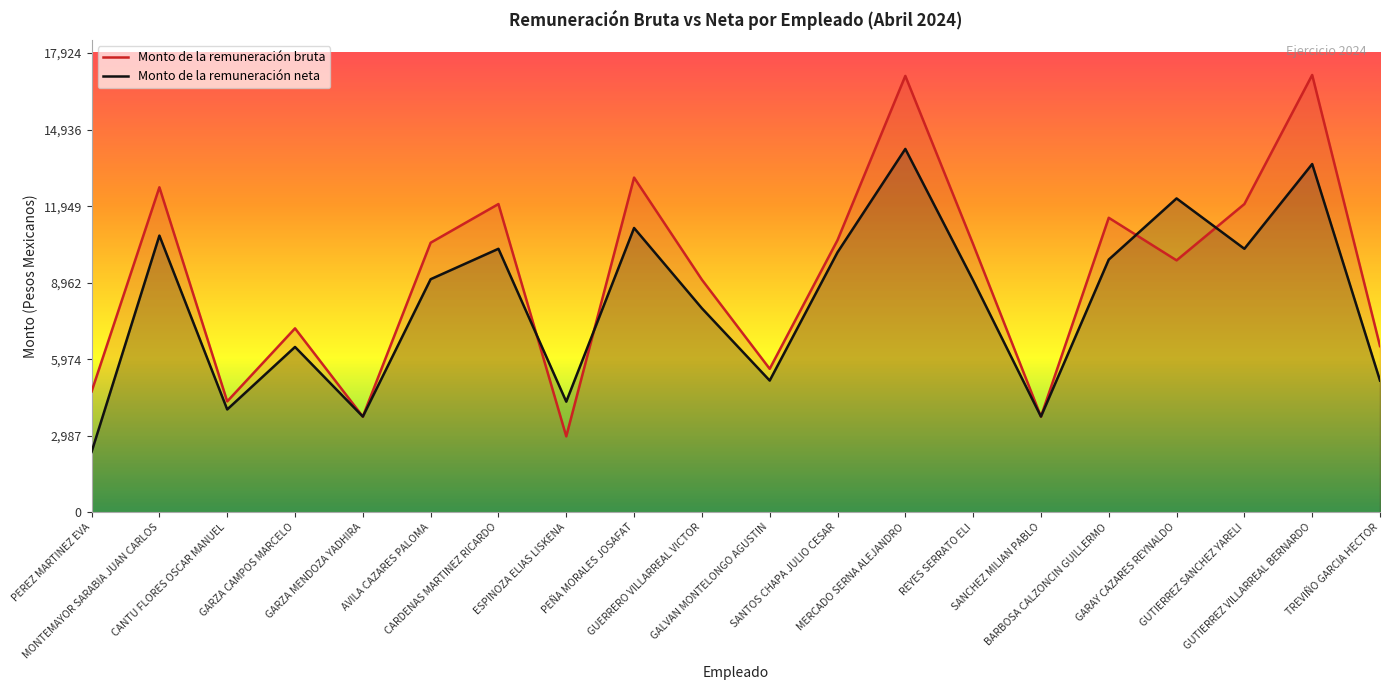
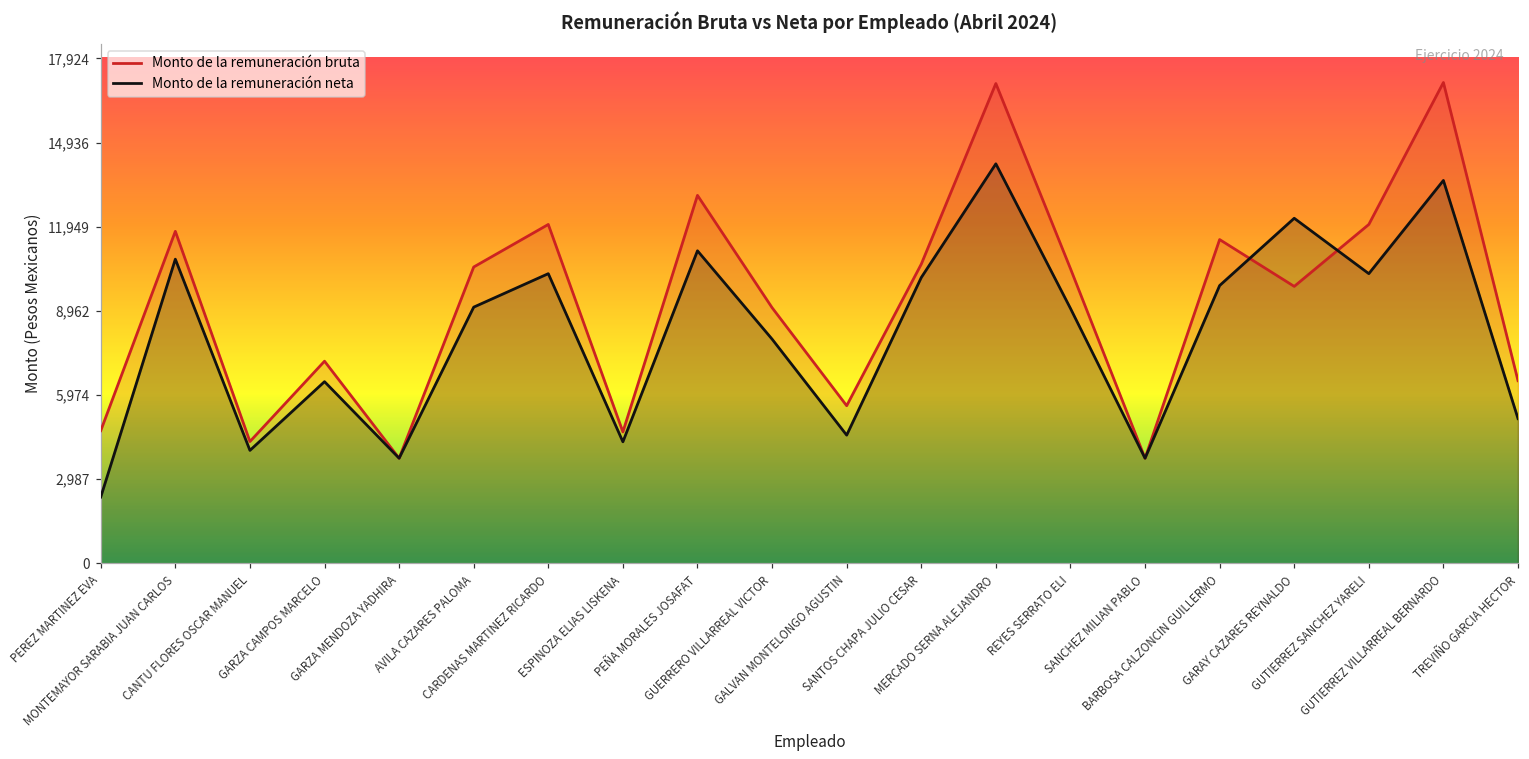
Monto de la remuneración bruta, MONTEMAYOR SARABIA JUAN CARLOS: 12,700 -> 11,800
Monto de la remuneración bruta, ESPINOZA ELIAS LISKENA: 3,000 -> 4,700
Monto de la remuneración neta, GALVAN MONTELONGO AGUSTIN: 5,100 -> 4,600
